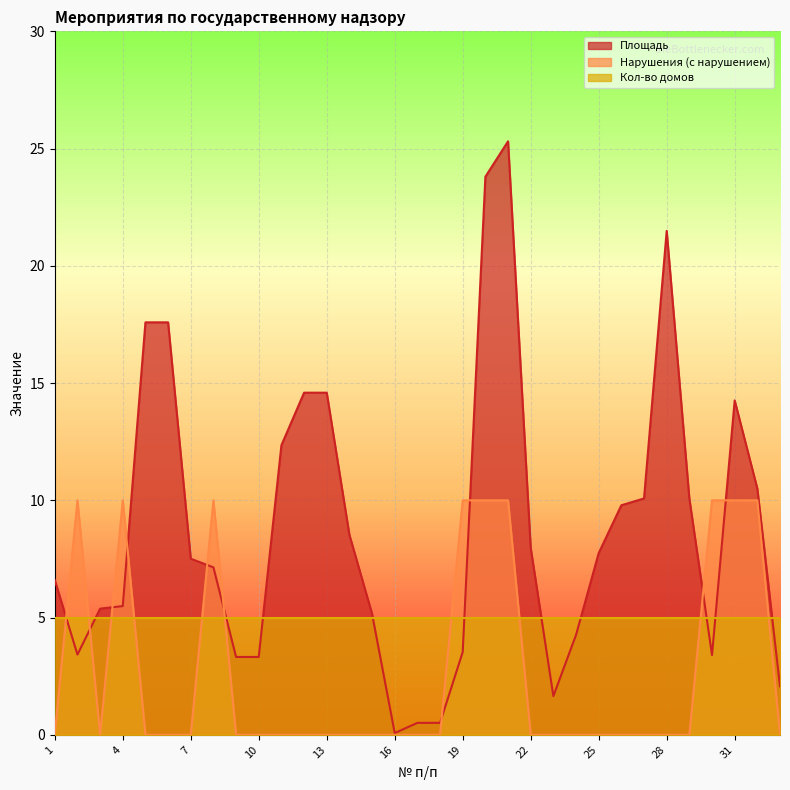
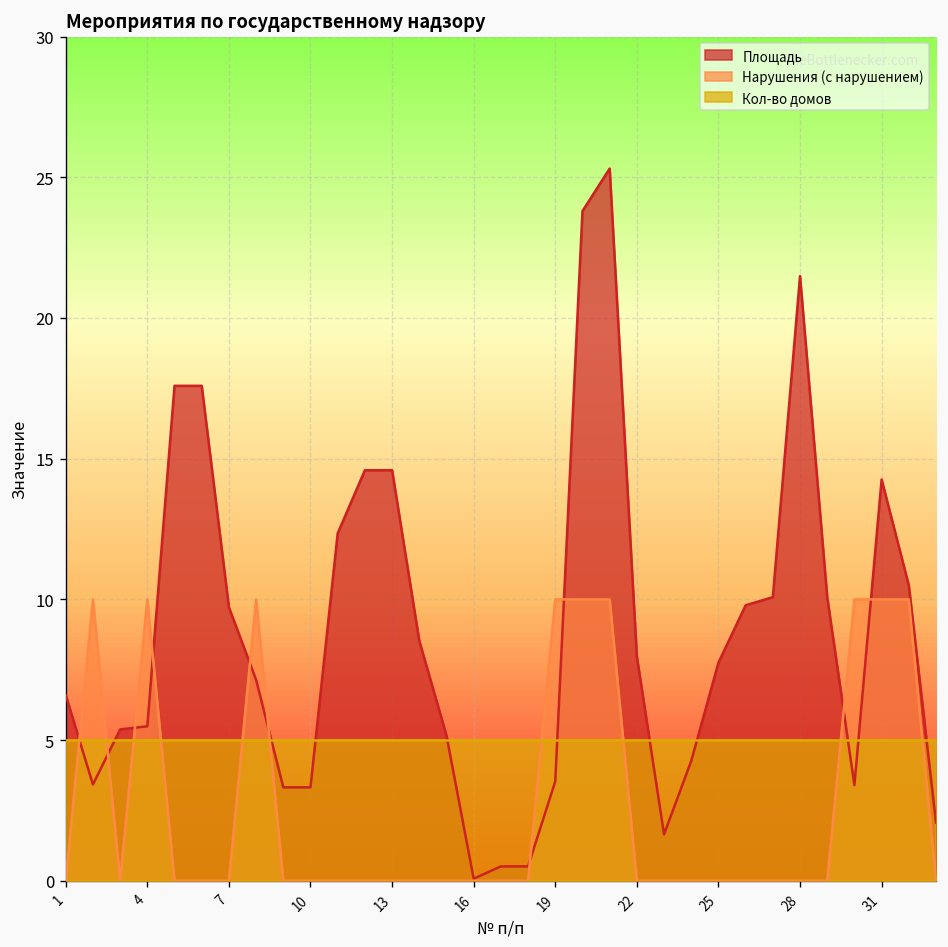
Площадь, 7: 7.5 -> 9.7
